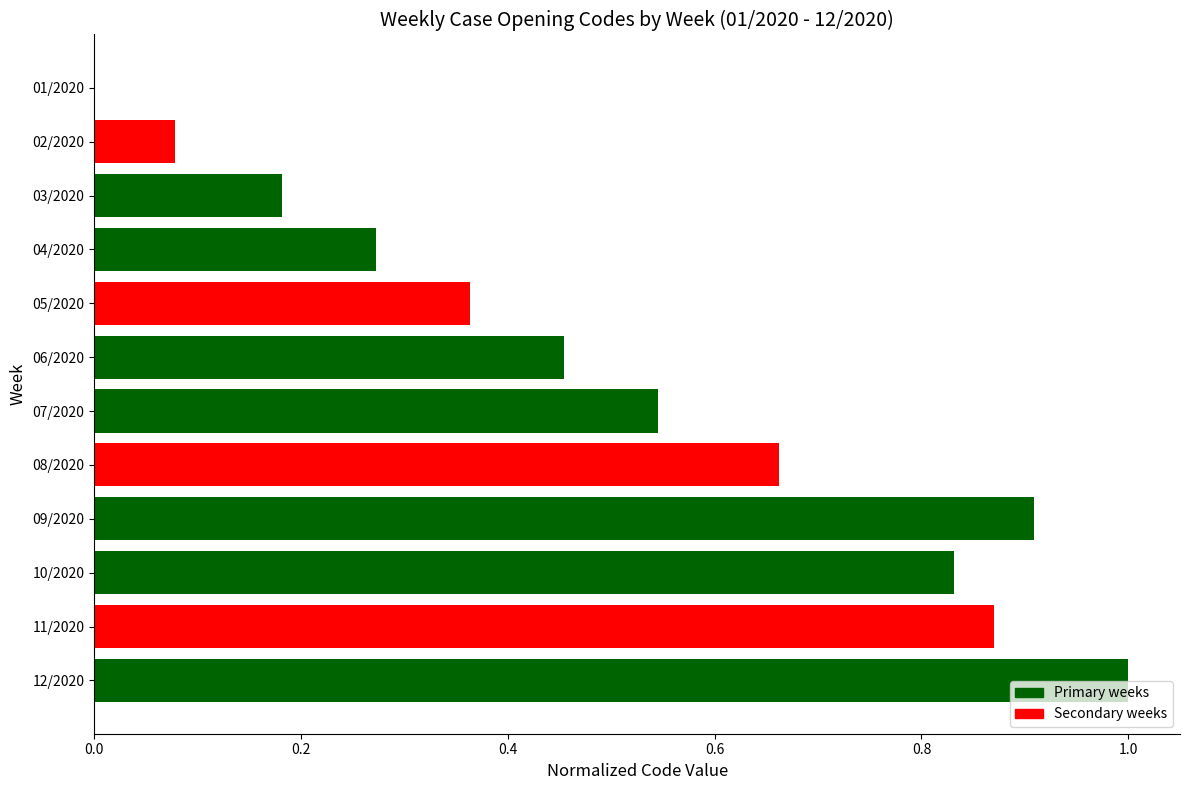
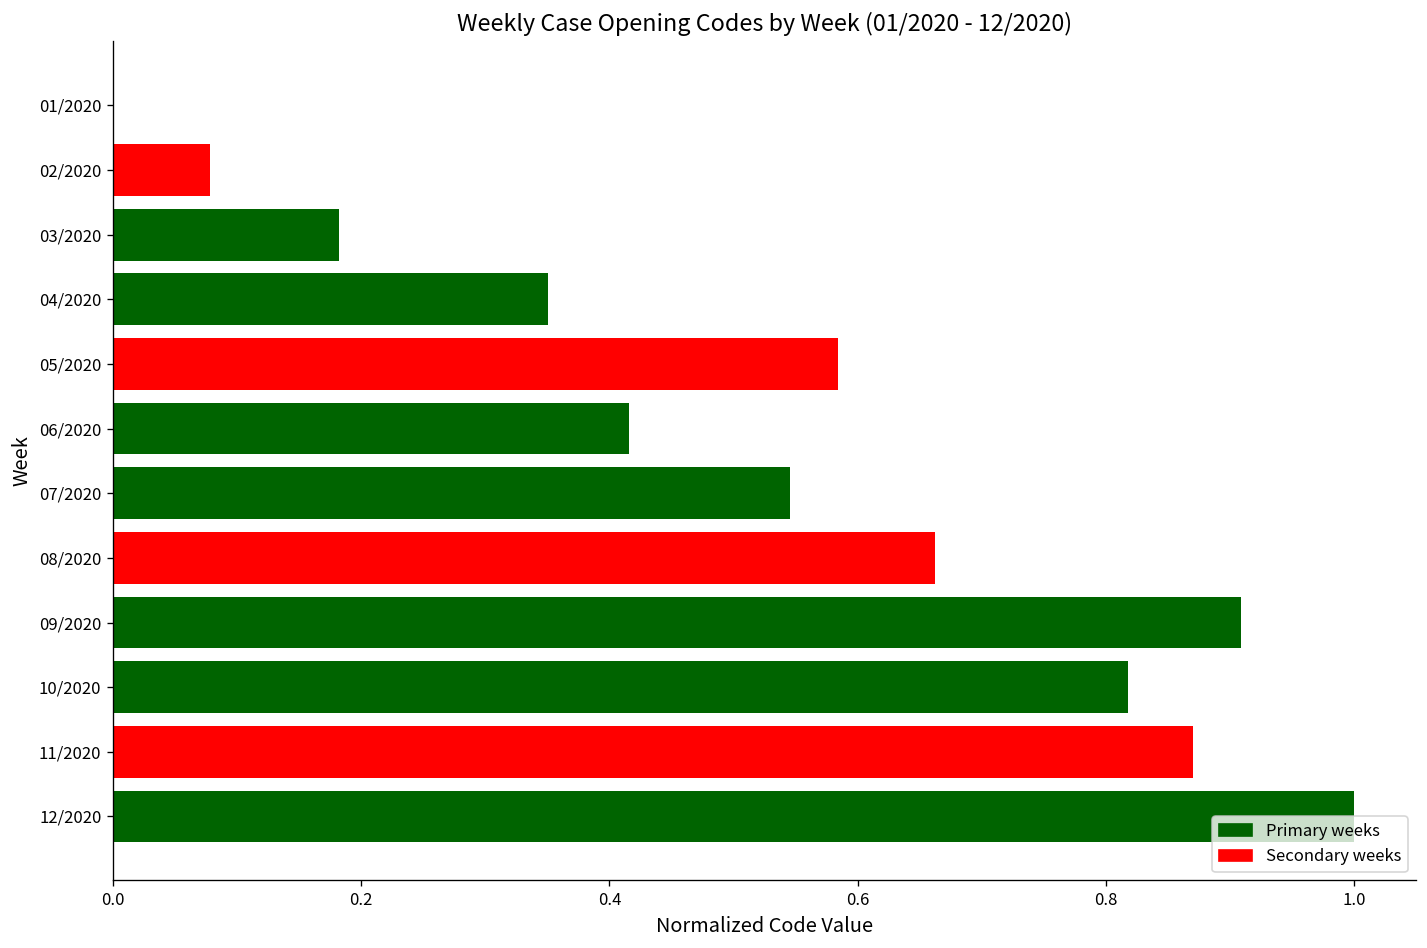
04/2020: 0.273 -> 0.351
05/2020: 0.364 -> 0.584
06/2020: 0.455 -> 0.416
10/2020: 0.831 -> 0.818
